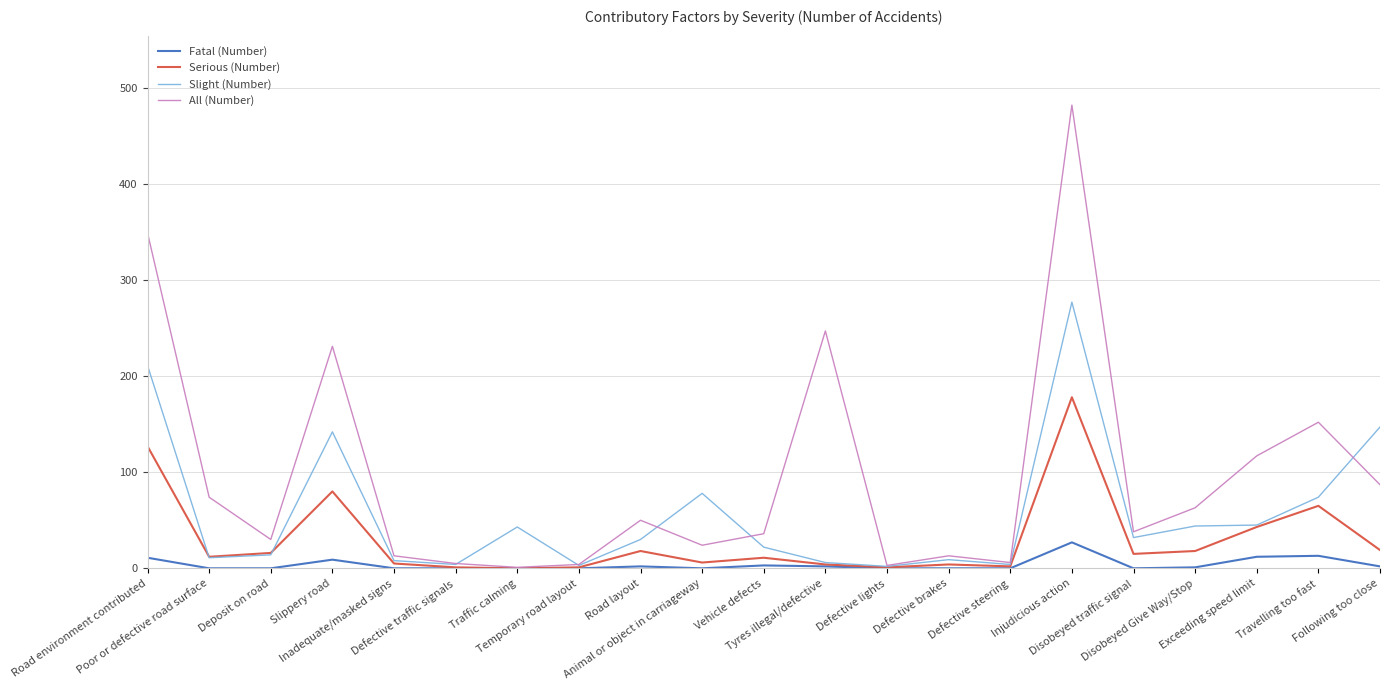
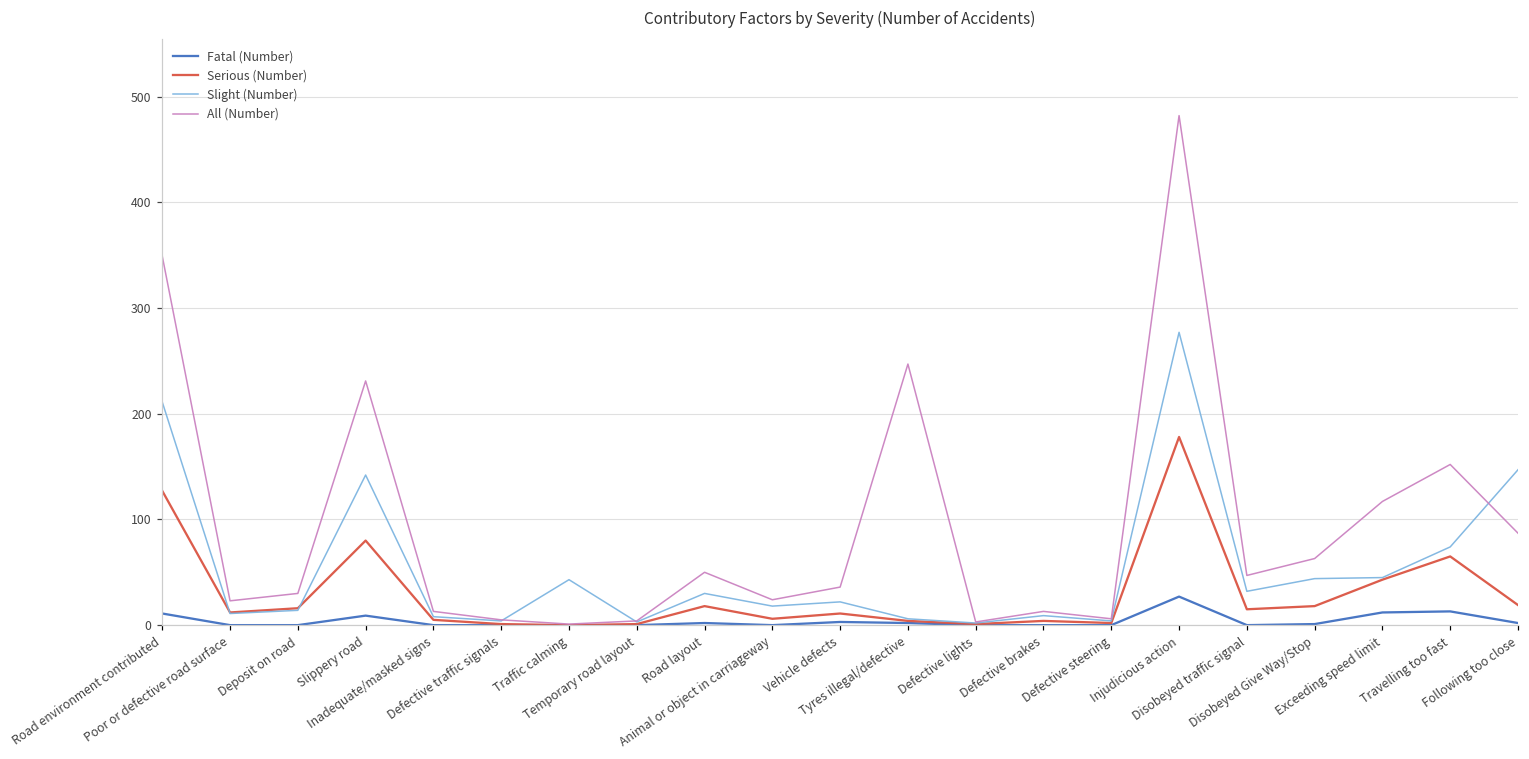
All (Number), Poor or defective road surface: 70 -> 20
Slight (Number), Animal or object in carriageway: 80 -> 20
All (Number), Disobeyed traffic signal: 40 -> 50
